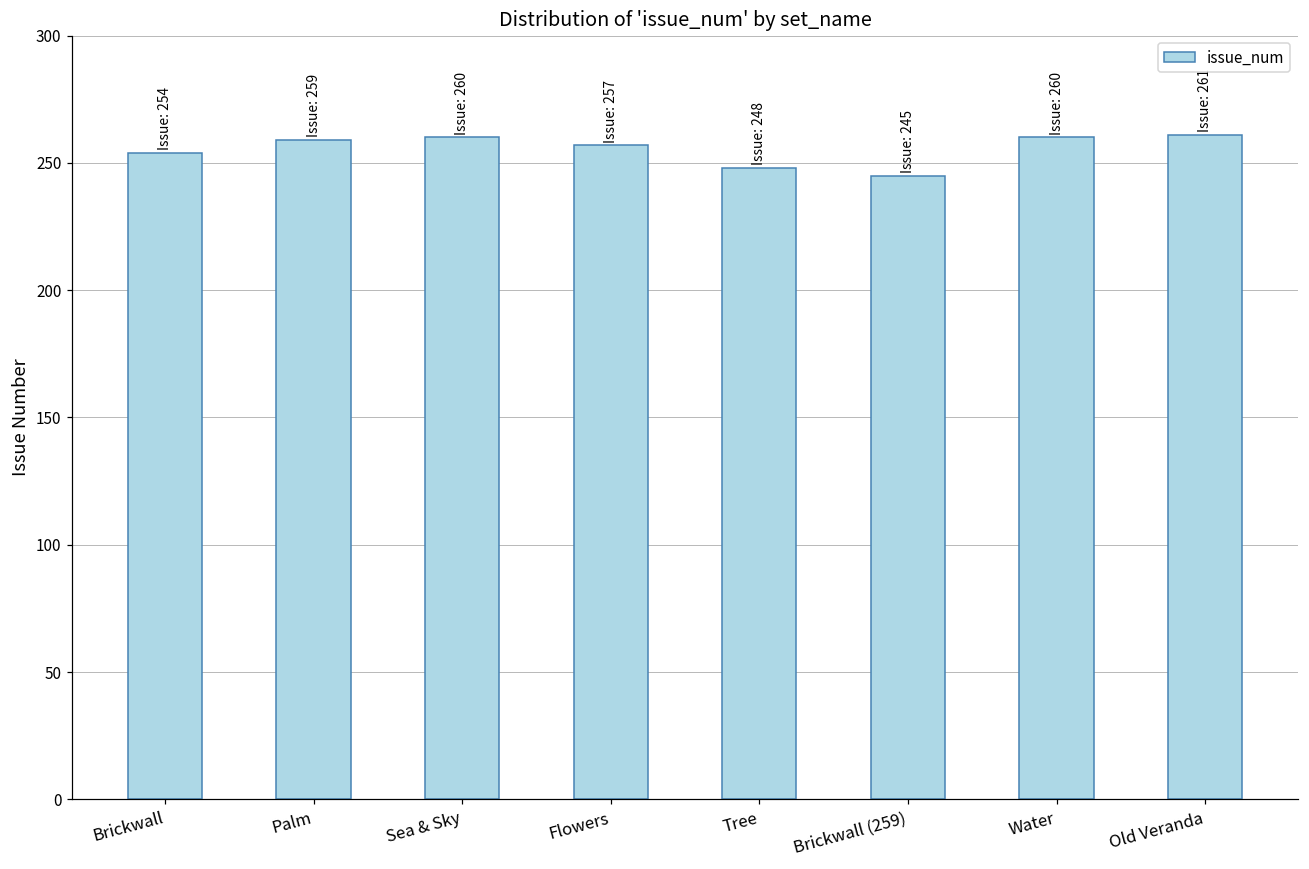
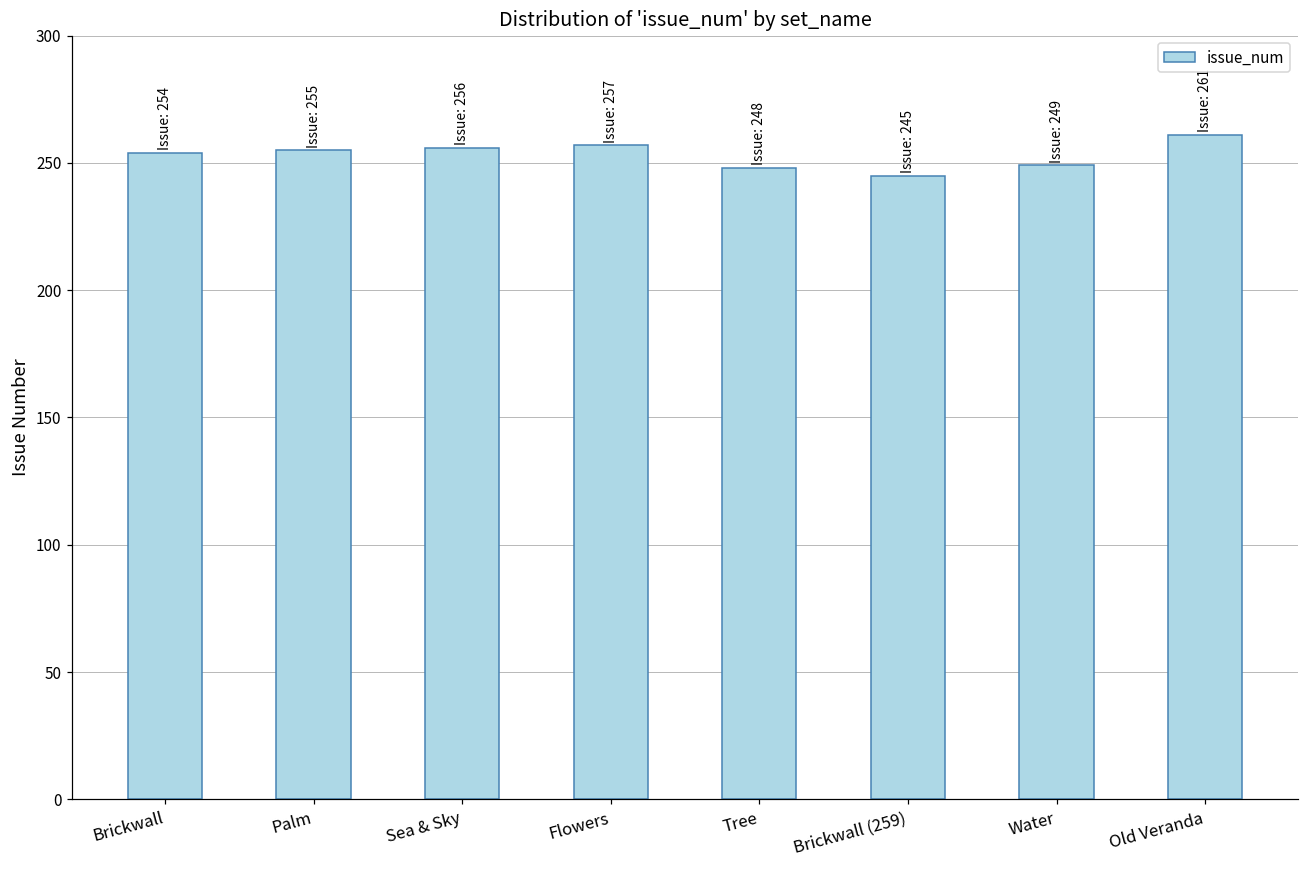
Palm: 259 -> 255
Sea & Sky: 260 -> 256
Water: 260 -> 249
